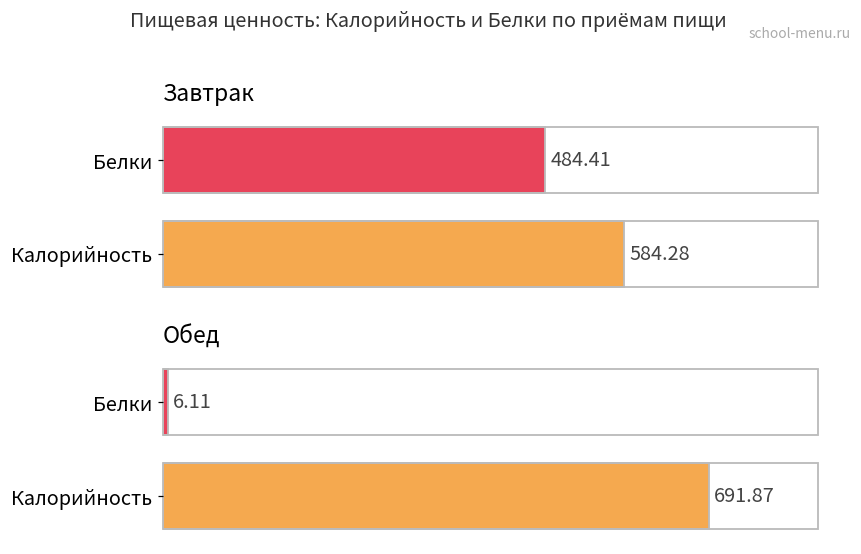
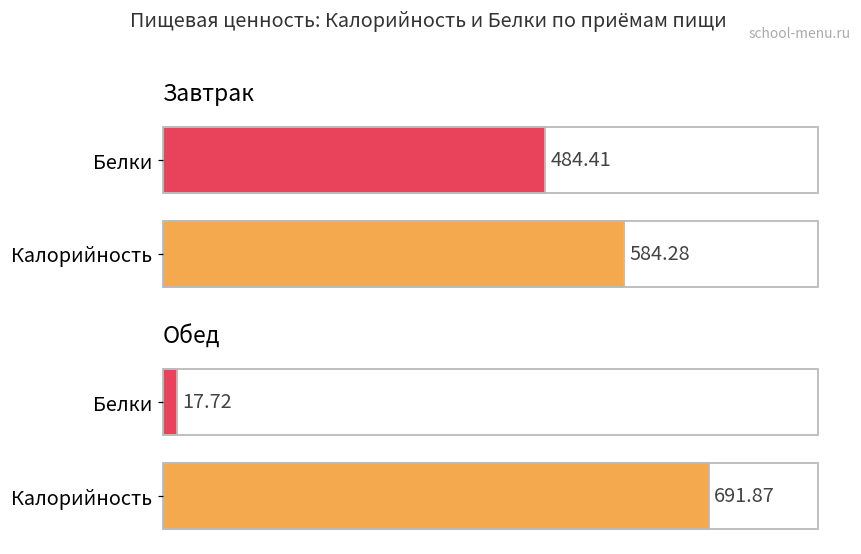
Обед, Белки: 6.11 -> 17.72
